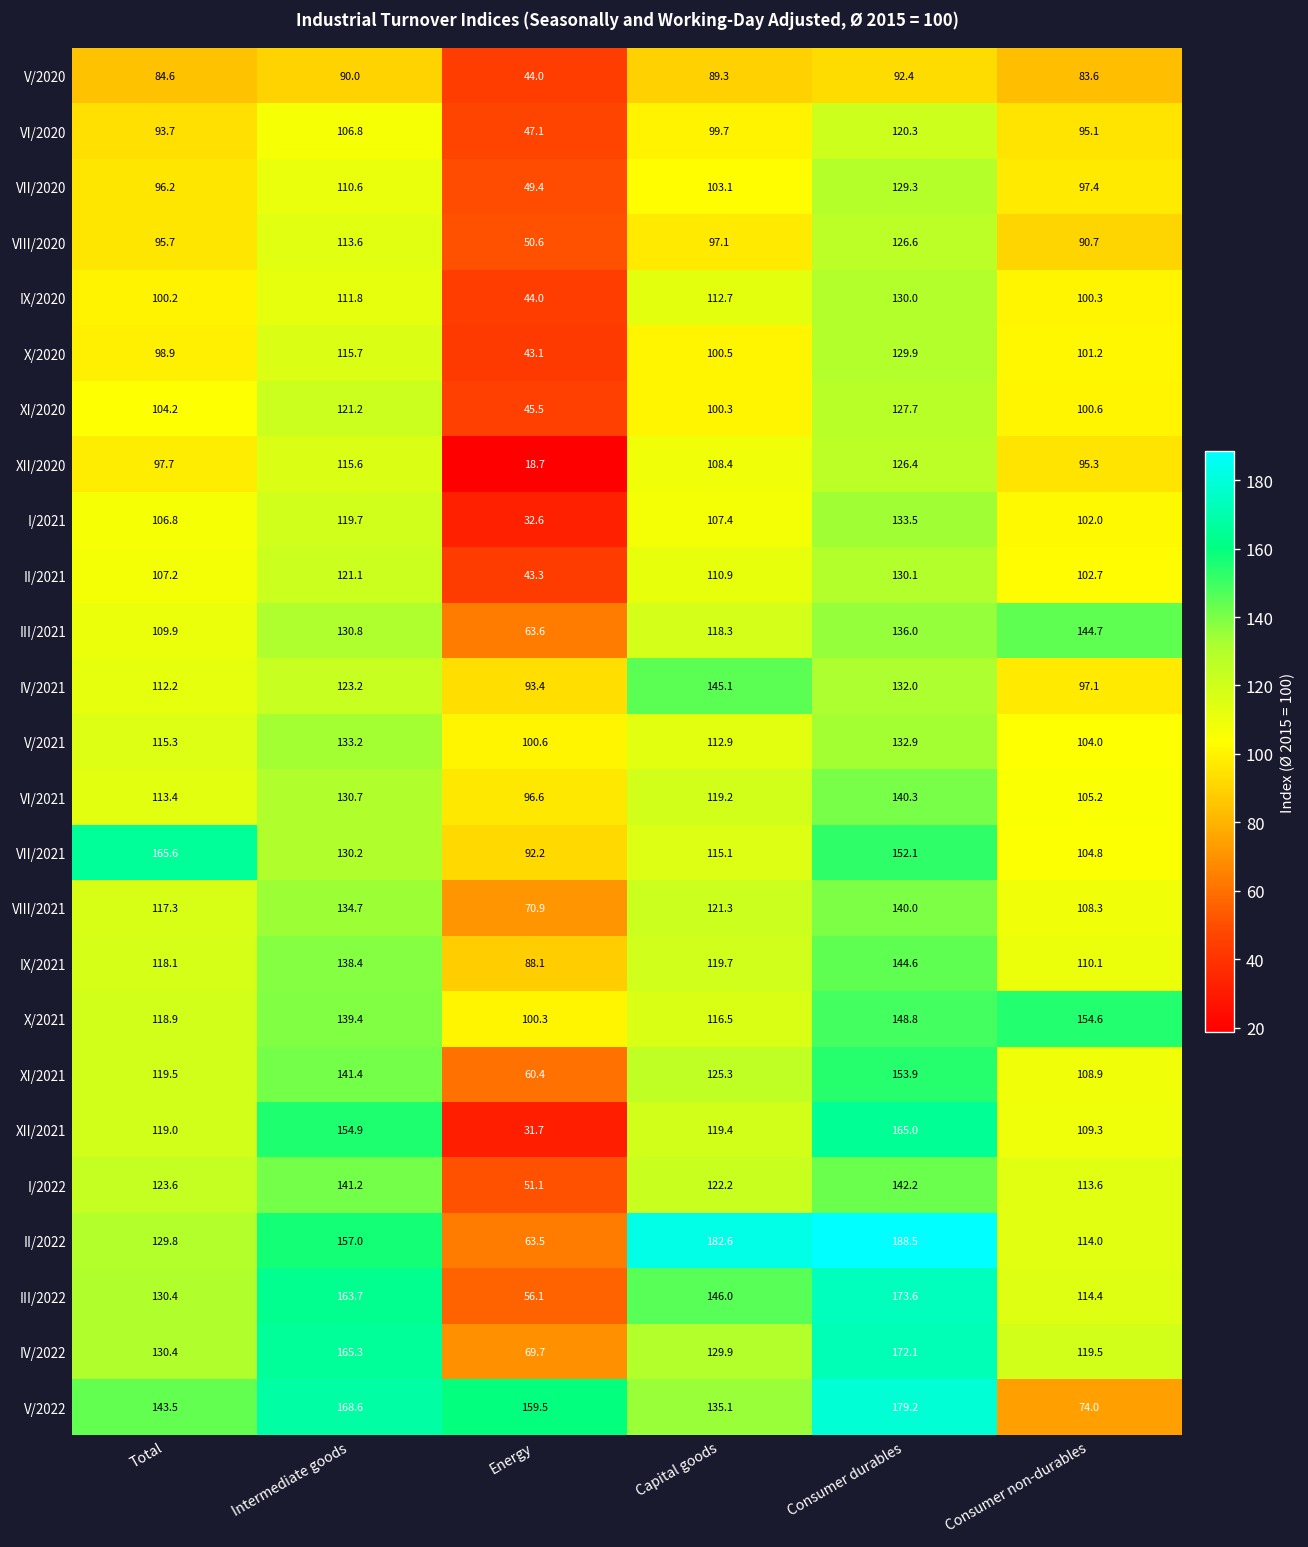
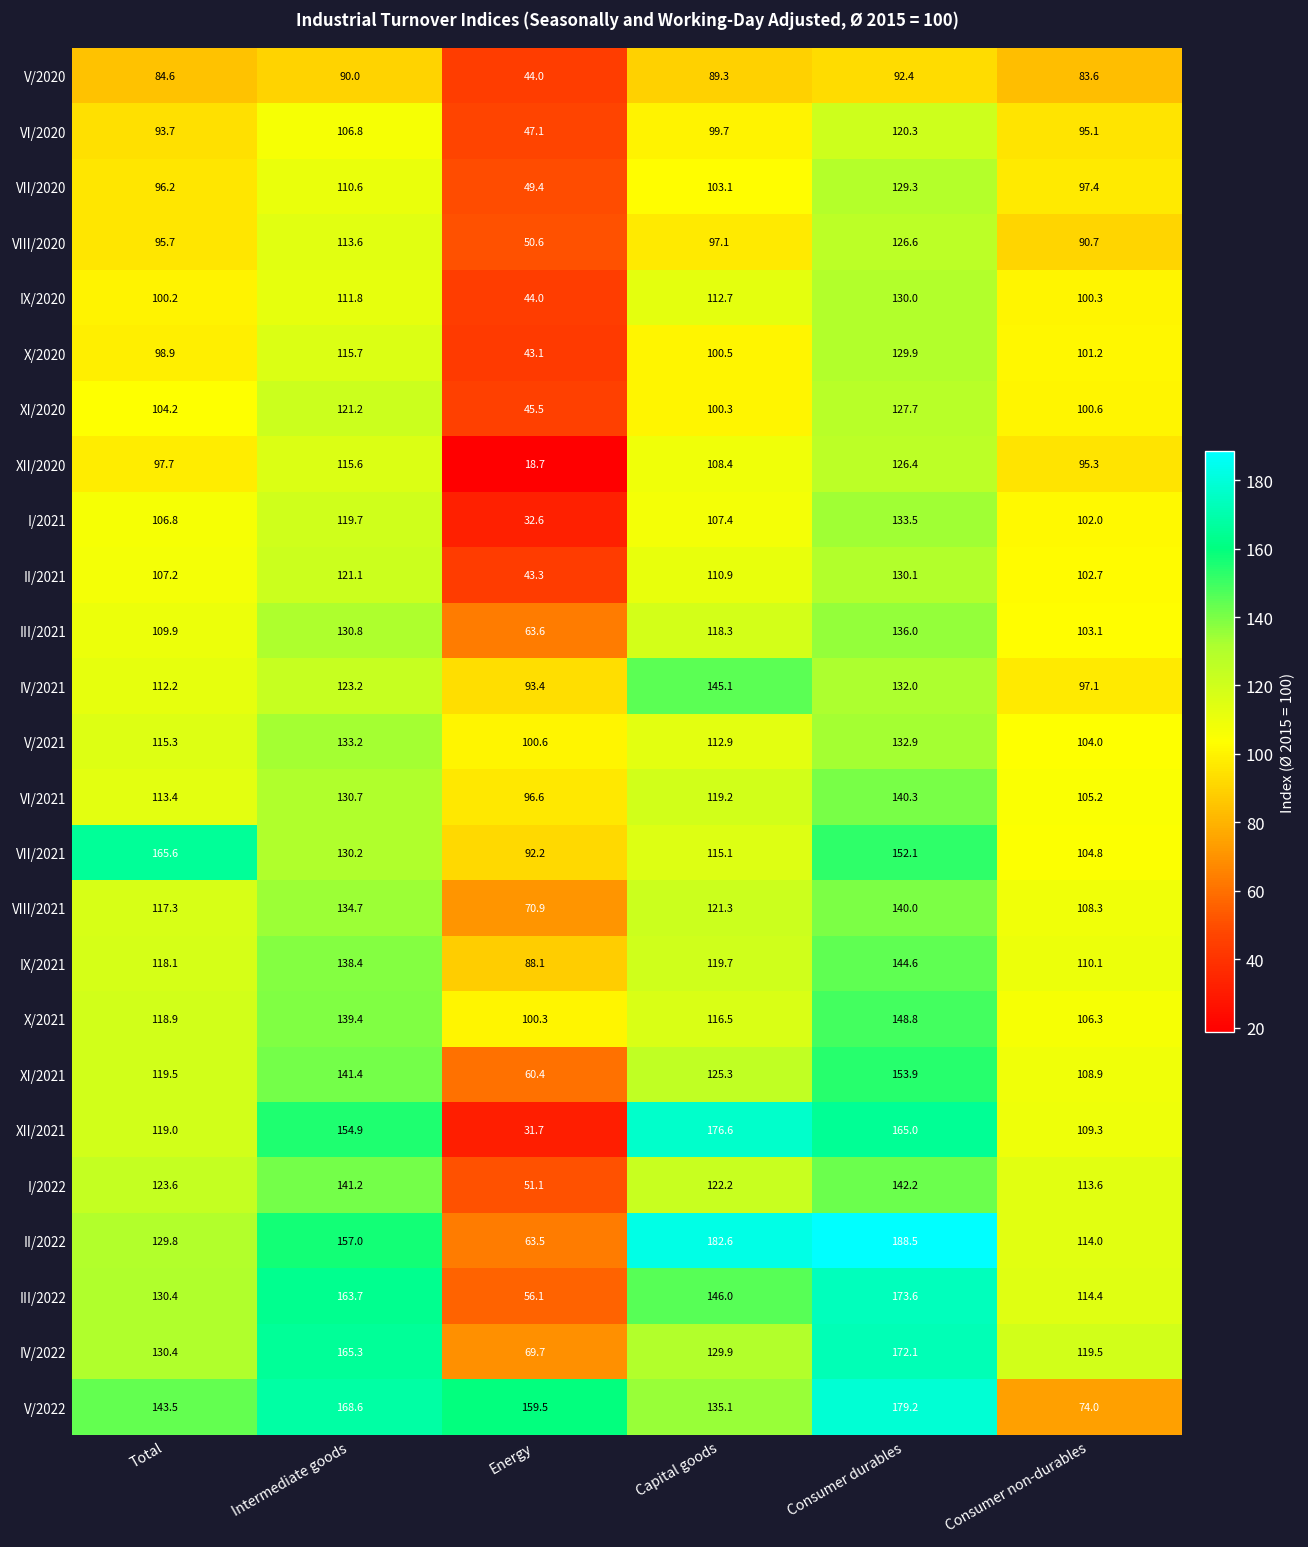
III/2021, Consumer non-durables: 144.7 -> 103.1
X/2021, Consumer non-durables: 154.6 -> 106.3
XII/2021, Capital goods: 119.4 -> 176.6
